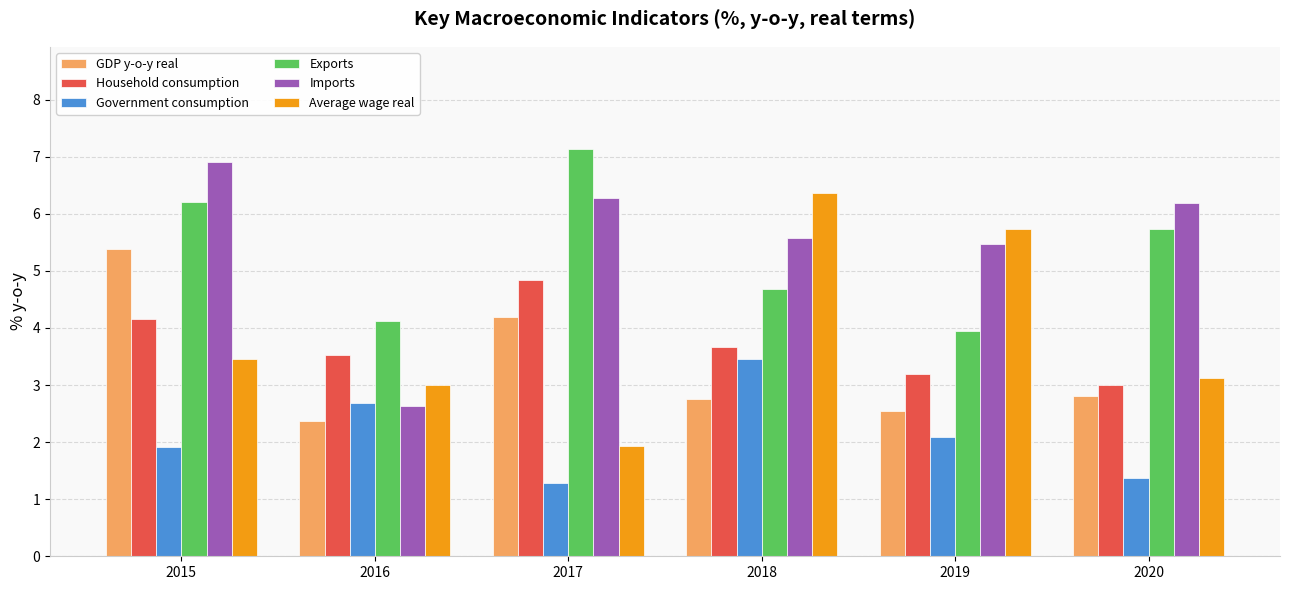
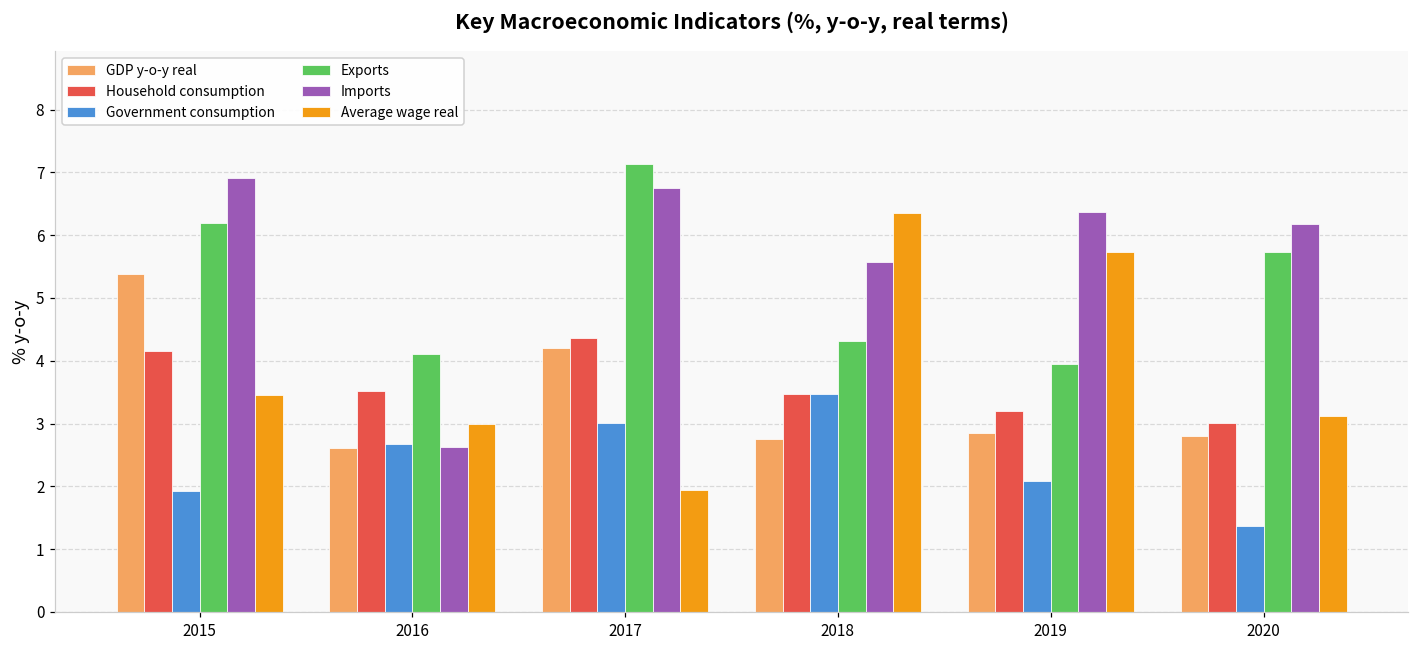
GDP y-o-y real, 2016: 2.4 -> 2.6
Household consumption, 2017: 4.8 -> 4.4
Government consumption, 2017: 1.3 -> 3.0
Imports, 2017: 6.3 -> 6.8
Household consumption, 2018: 3.7 -> 3.5
Exports, 2018: 4.7 -> 4.3
GDP y-o-y real, 2019: 2.5 -> 2.9
Imports, 2019: 5.5 -> 6.4
